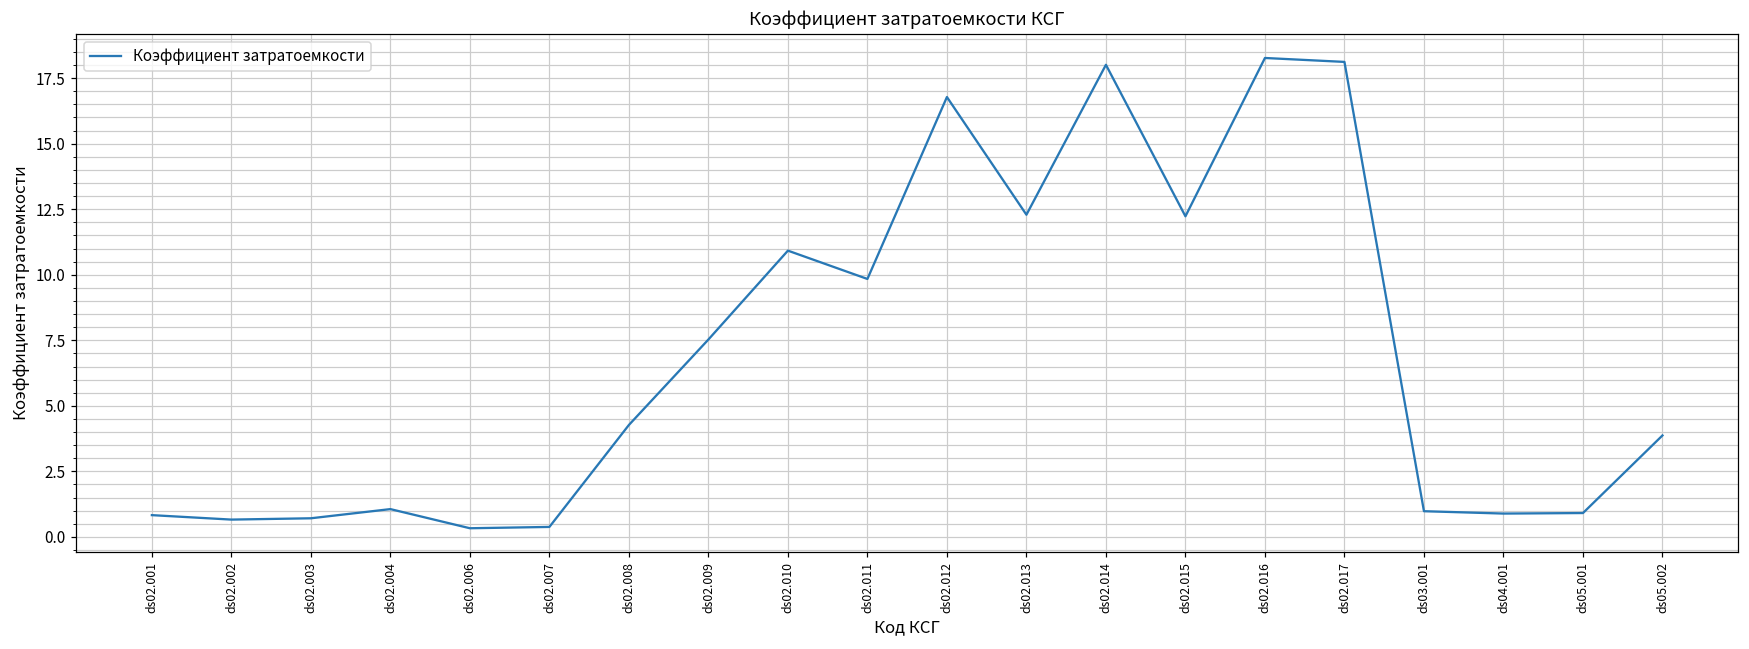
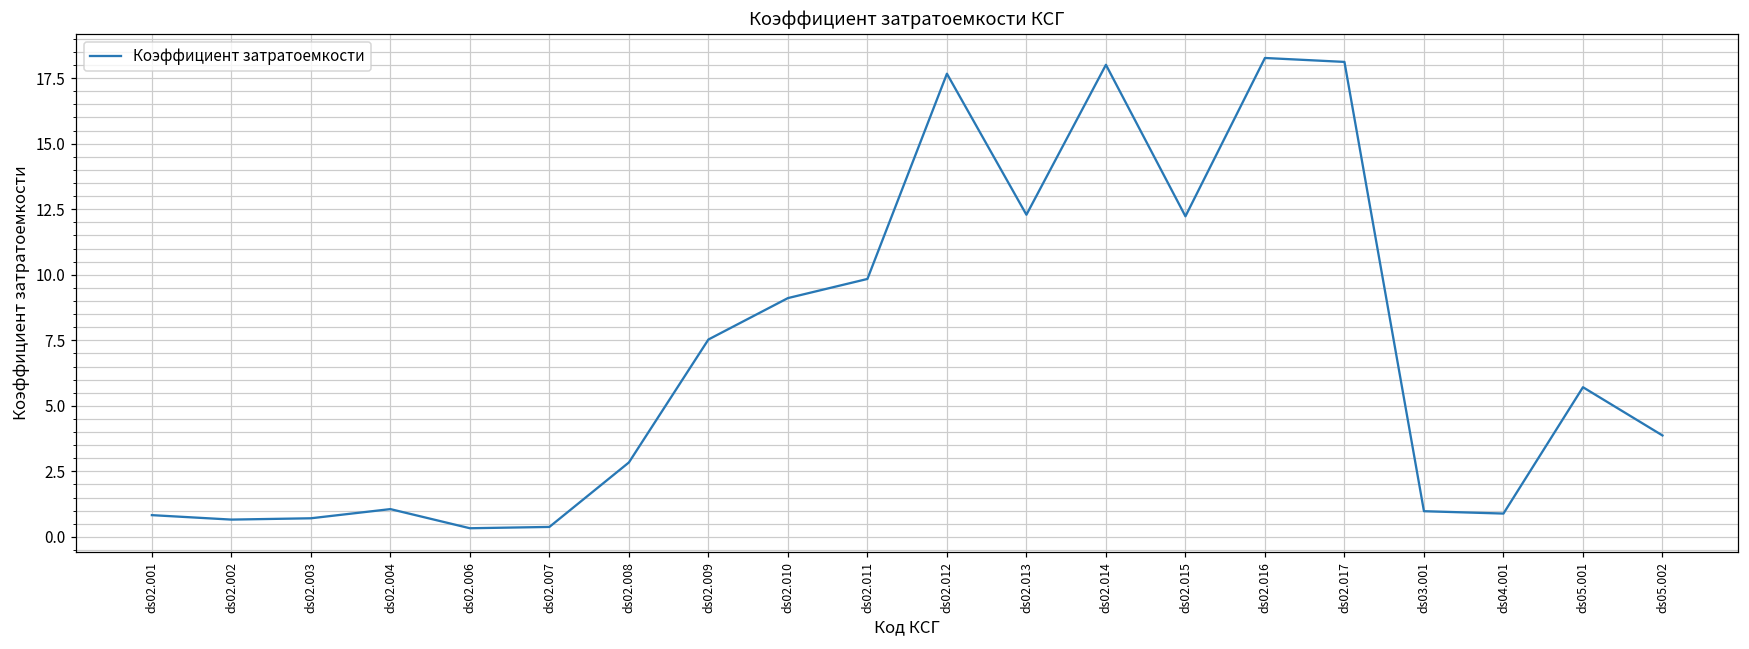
ds02.008: 4.3 -> 2.8
ds02.010: 10.9 -> 9.1
ds02.012: 16.8 -> 17.7
ds05.001: 0.9 -> 5.7
